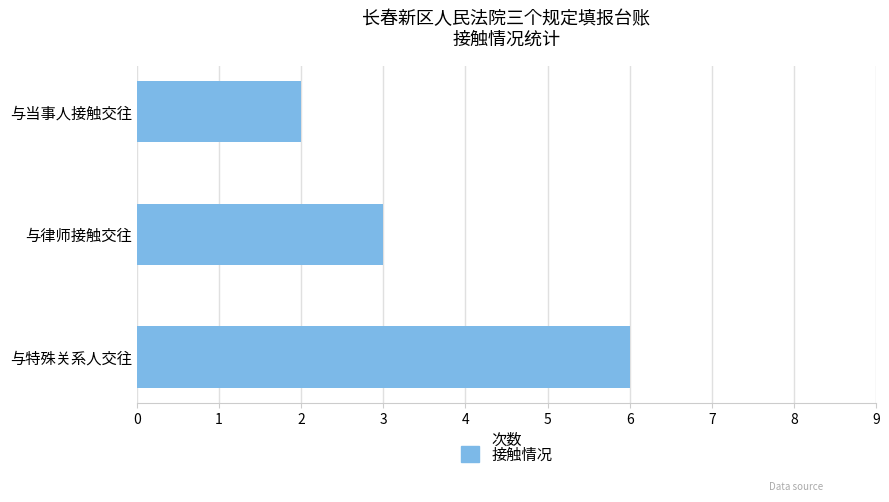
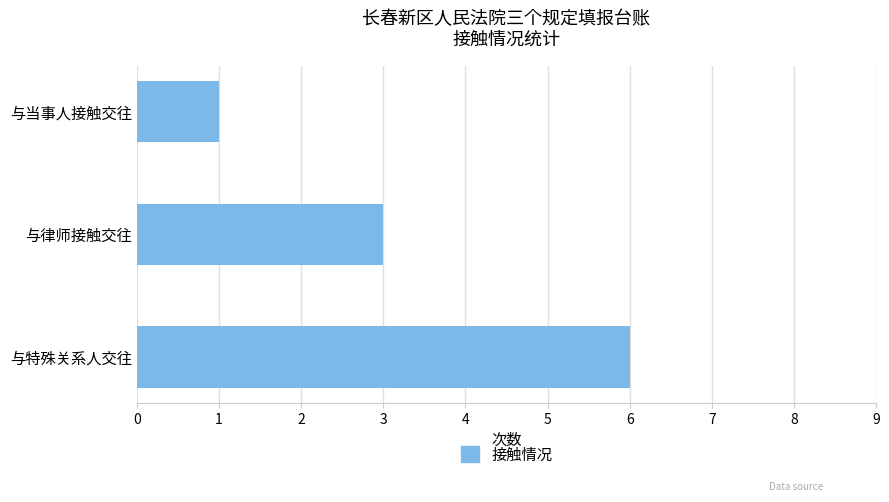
与当事人接触交往: 2 -> 1
